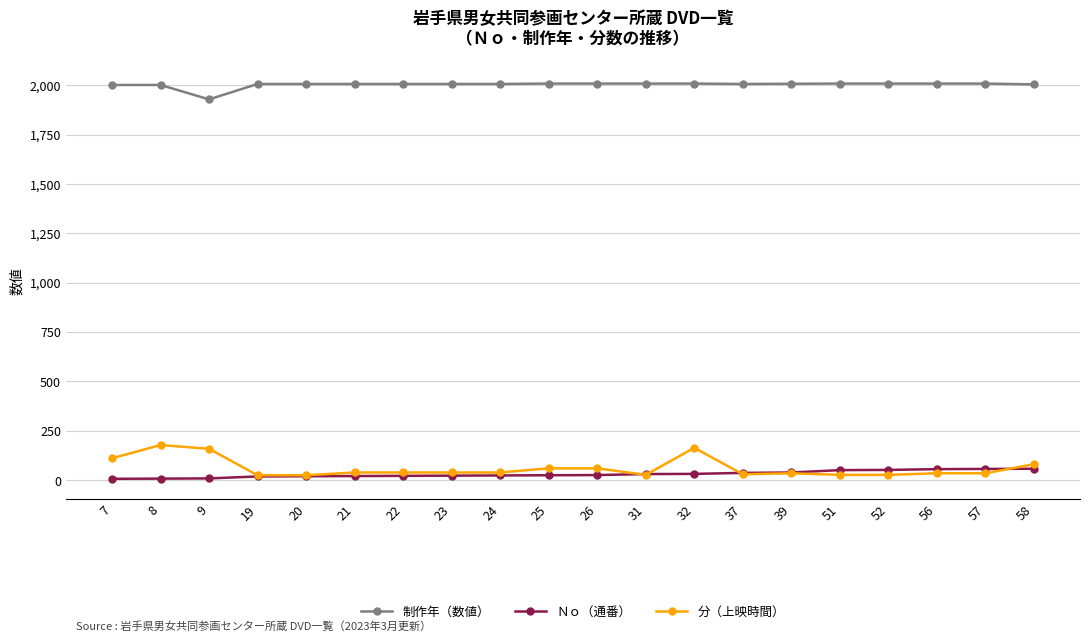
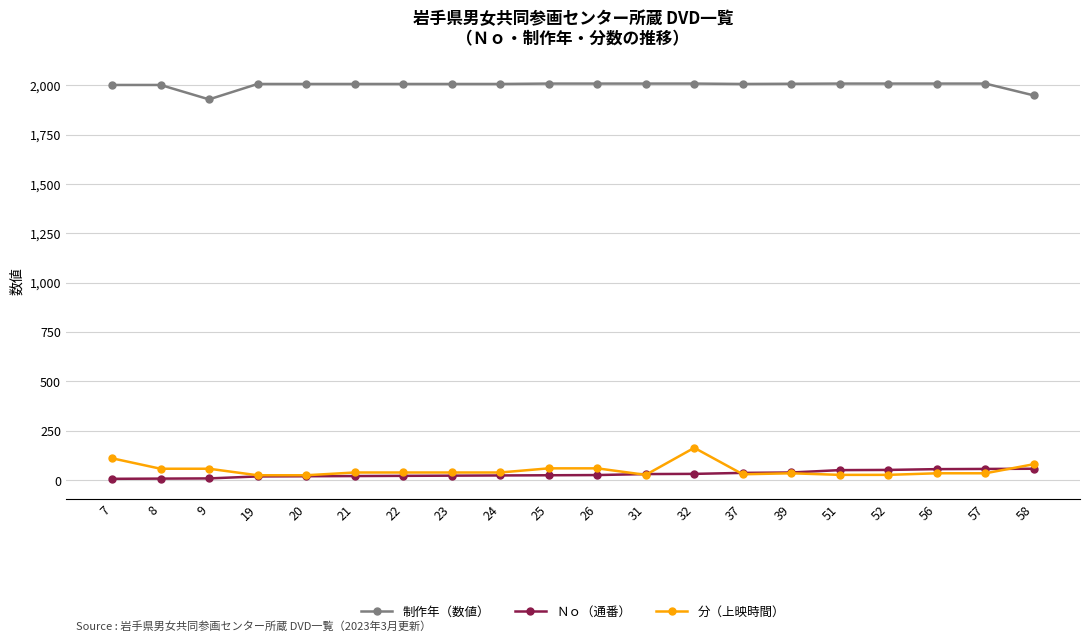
分（上映時間）, 8: 180 -> 60
分（上映時間）, 9: 160 -> 60
制作年（数値）, 58: 2,000 -> 1,950
